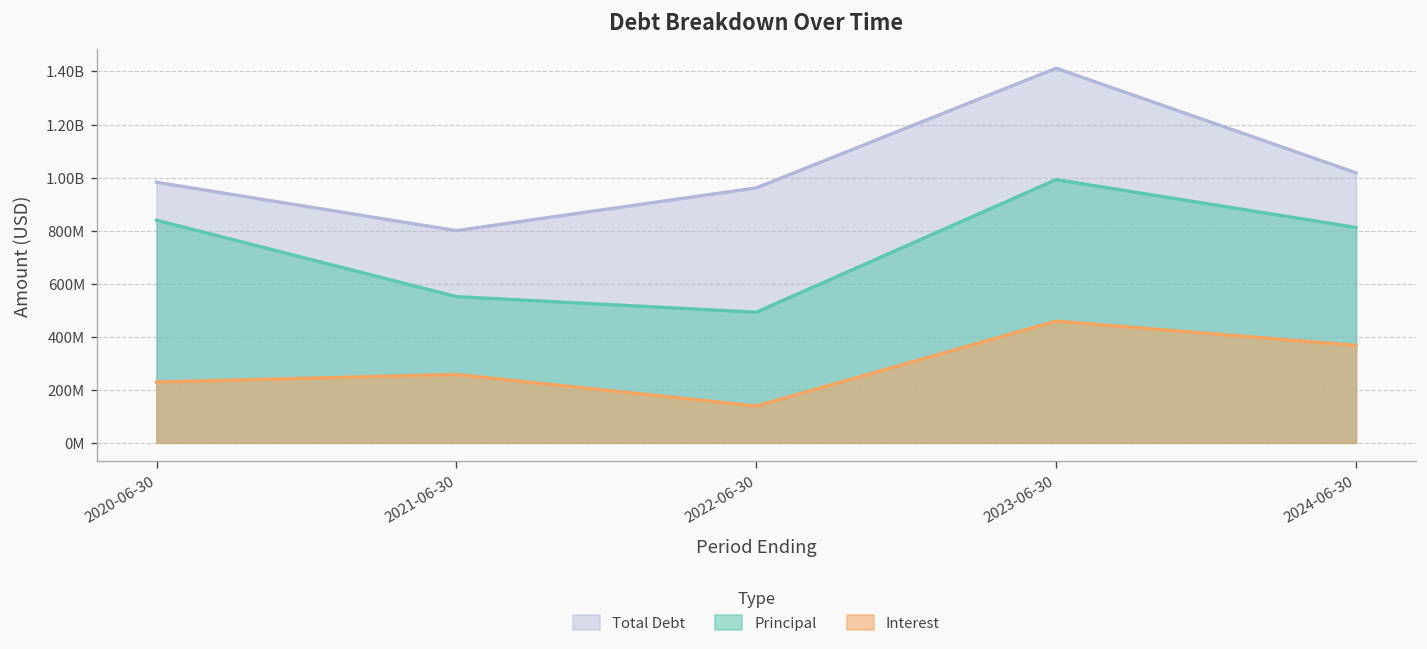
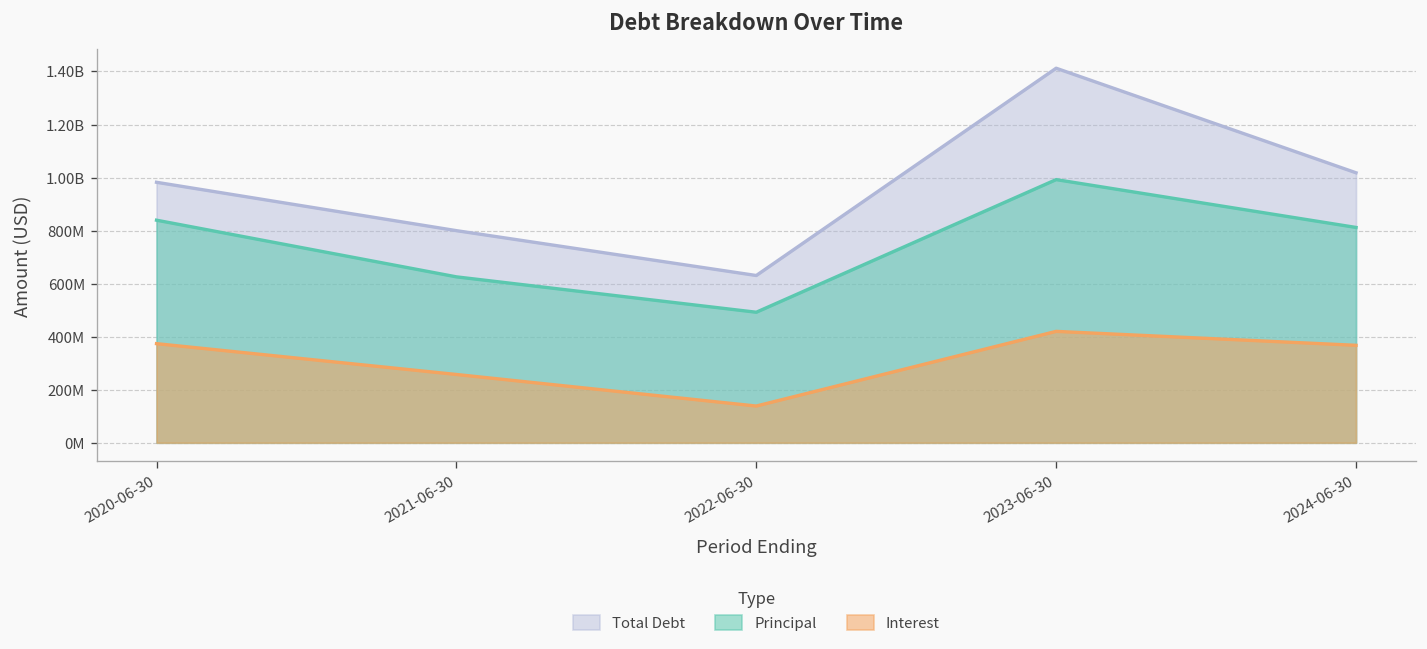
Interest, 2020-06-30: 230000000 -> 370000000
Principal, 2021-06-30: 550000000 -> 630000000
Total Debt, 2022-06-30: 960000000 -> 630000000
Interest, 2023-06-30: 460000000 -> 420000000
